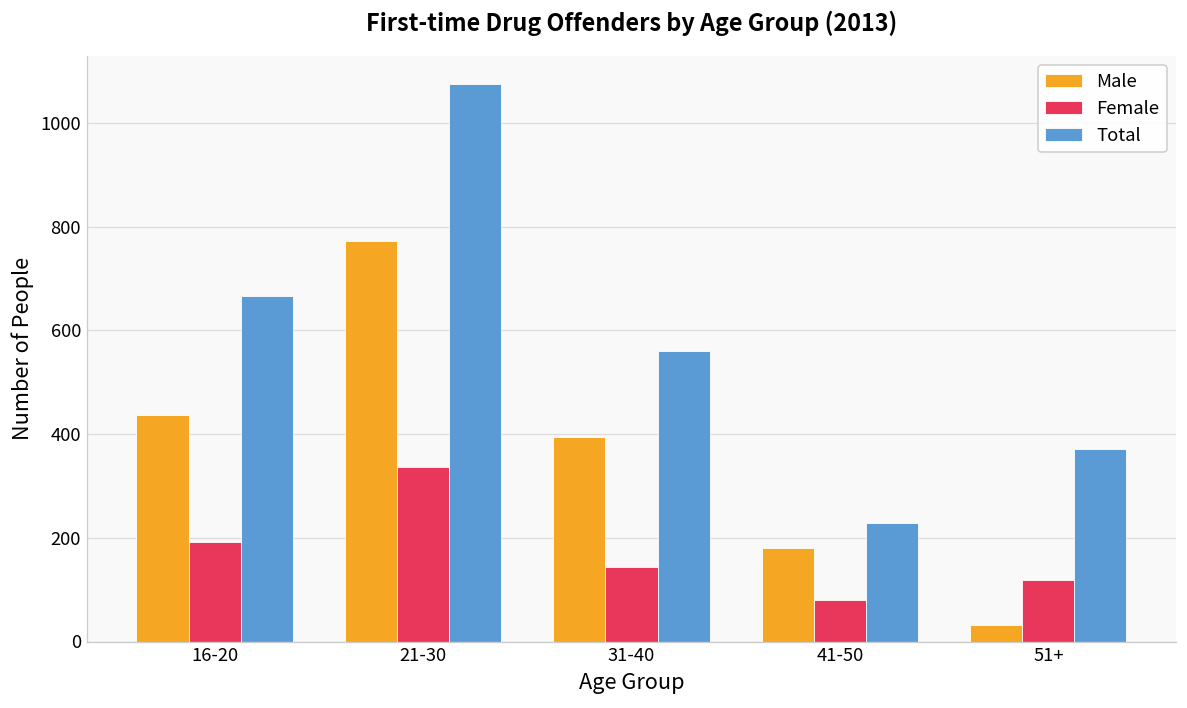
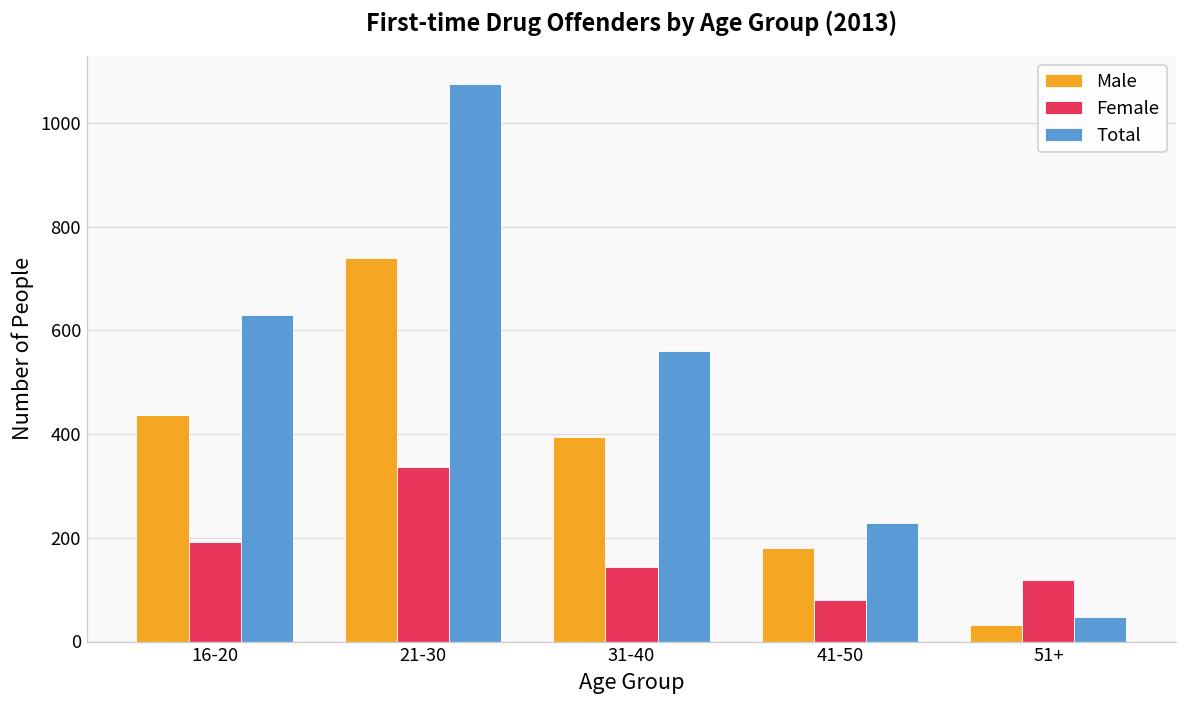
Total, 16-20: 670 -> 630
Male, 21-30: 770 -> 740
Total, 51+: 370 -> 50
